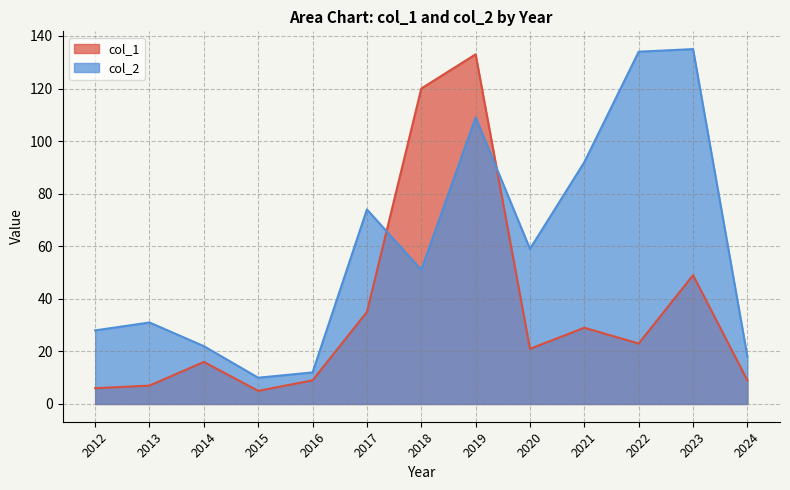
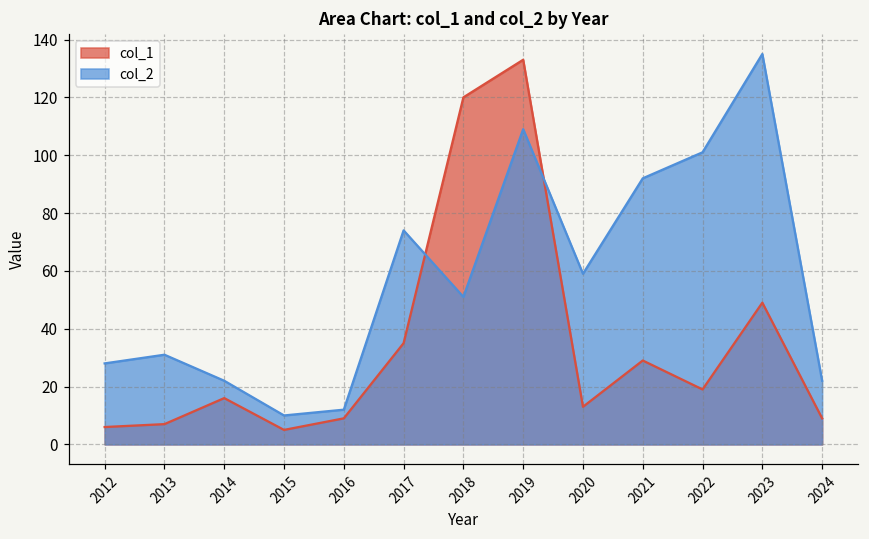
col_1, 2020: 21 -> 13
col_1, 2022: 23 -> 19
col_2, 2022: 134 -> 101
col_2, 2024: 18 -> 22
